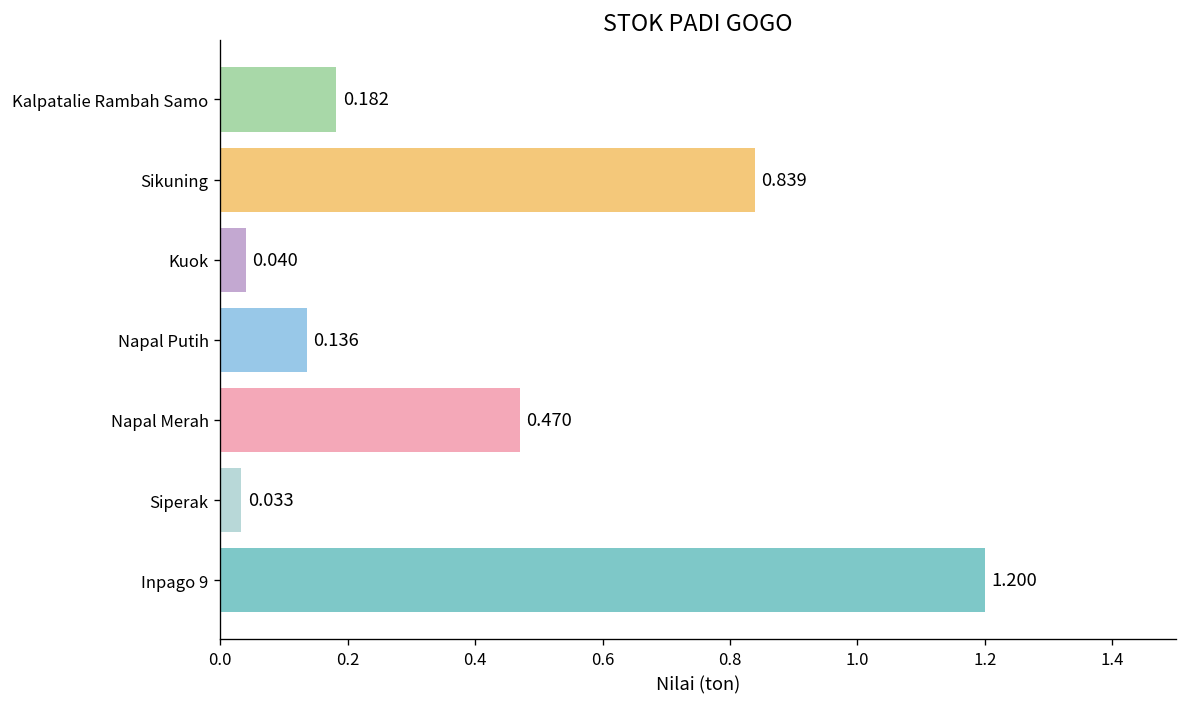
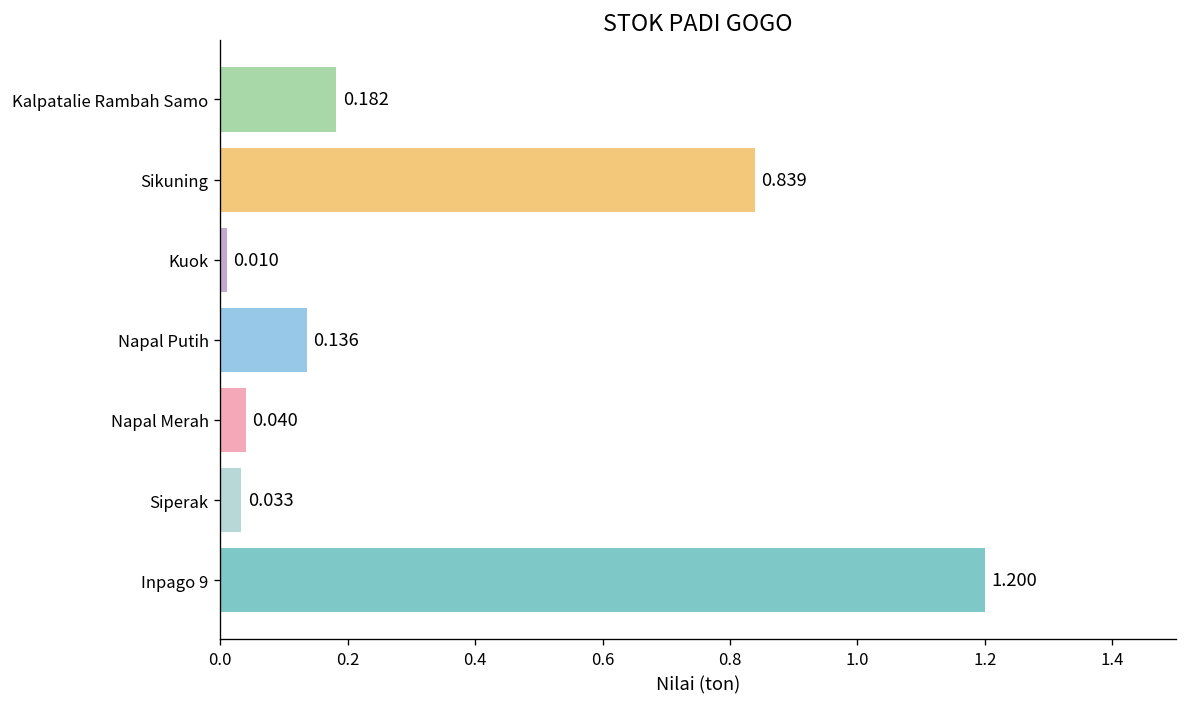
Kuok: 0.040 -> 0.010
Napal Merah: 0.470 -> 0.040
